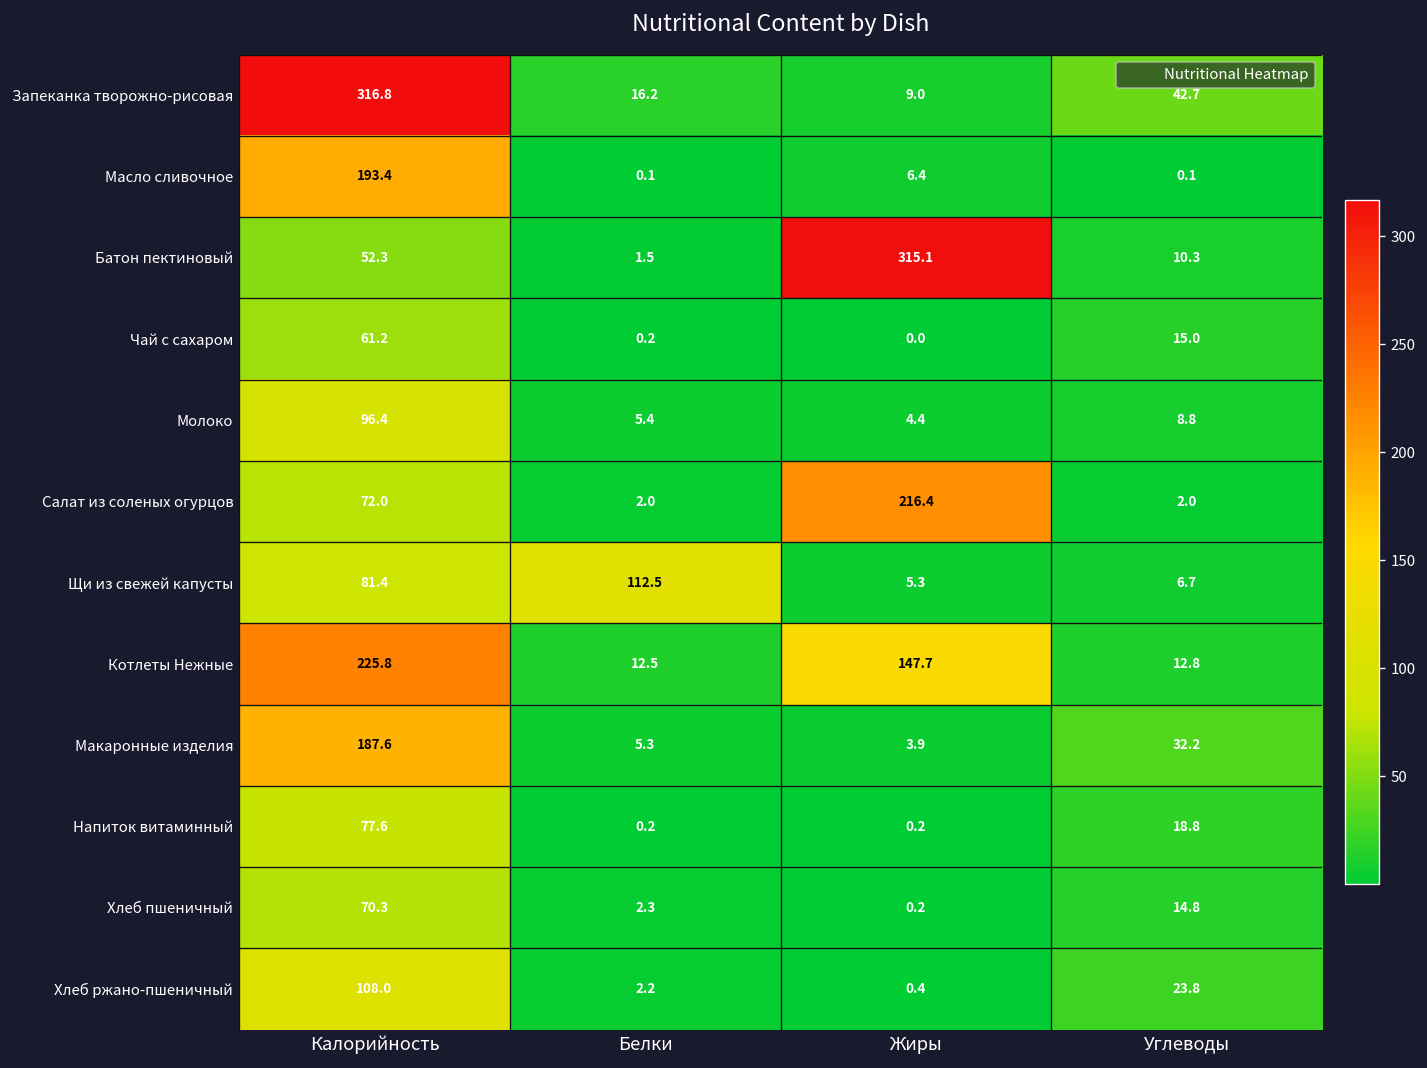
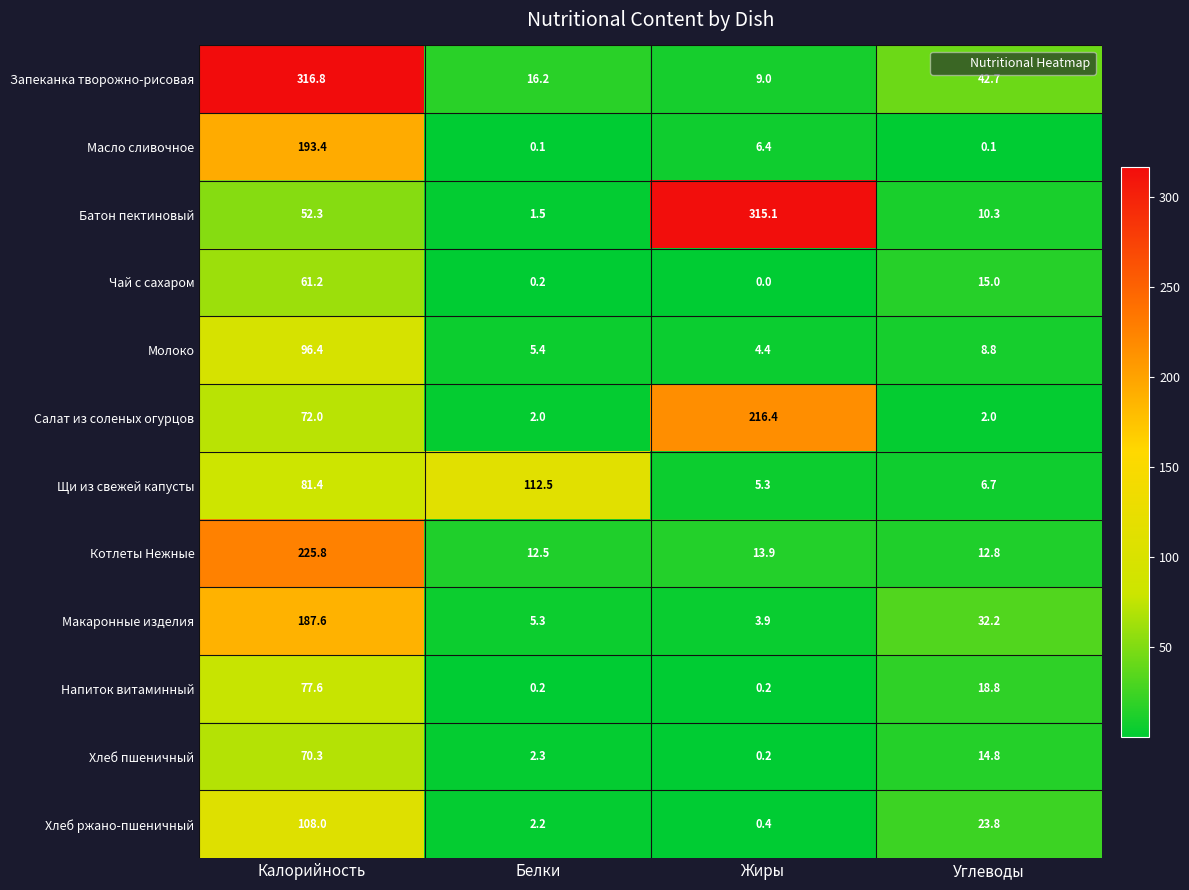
Котлеты Нежные, Жиры: 147.7 -> 13.9
